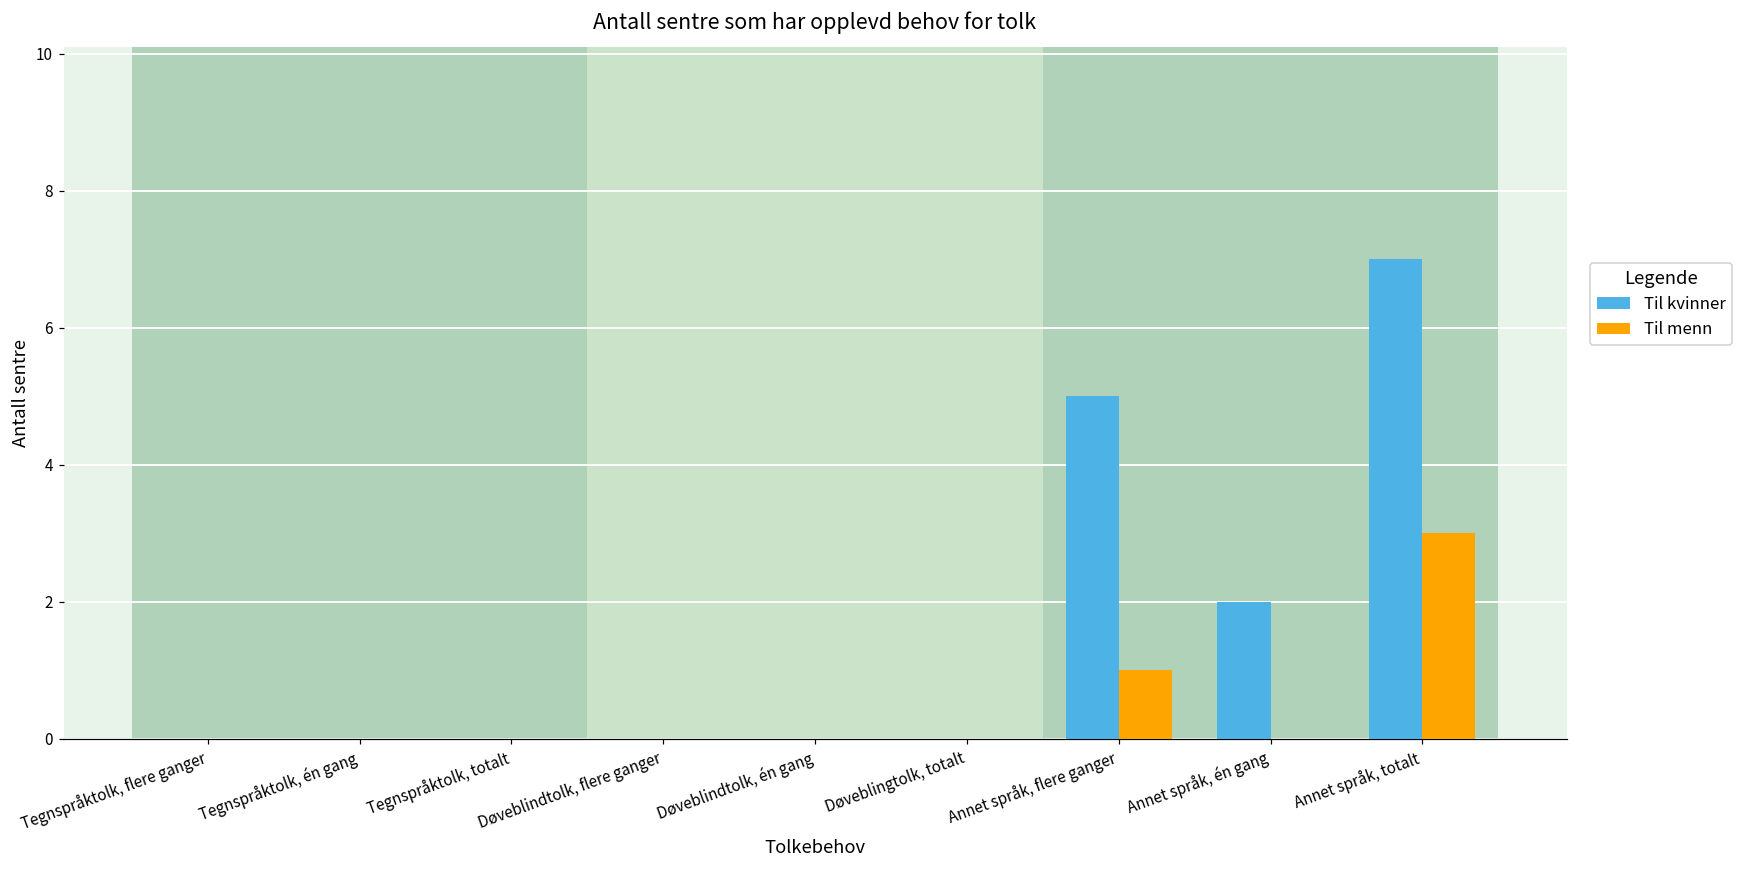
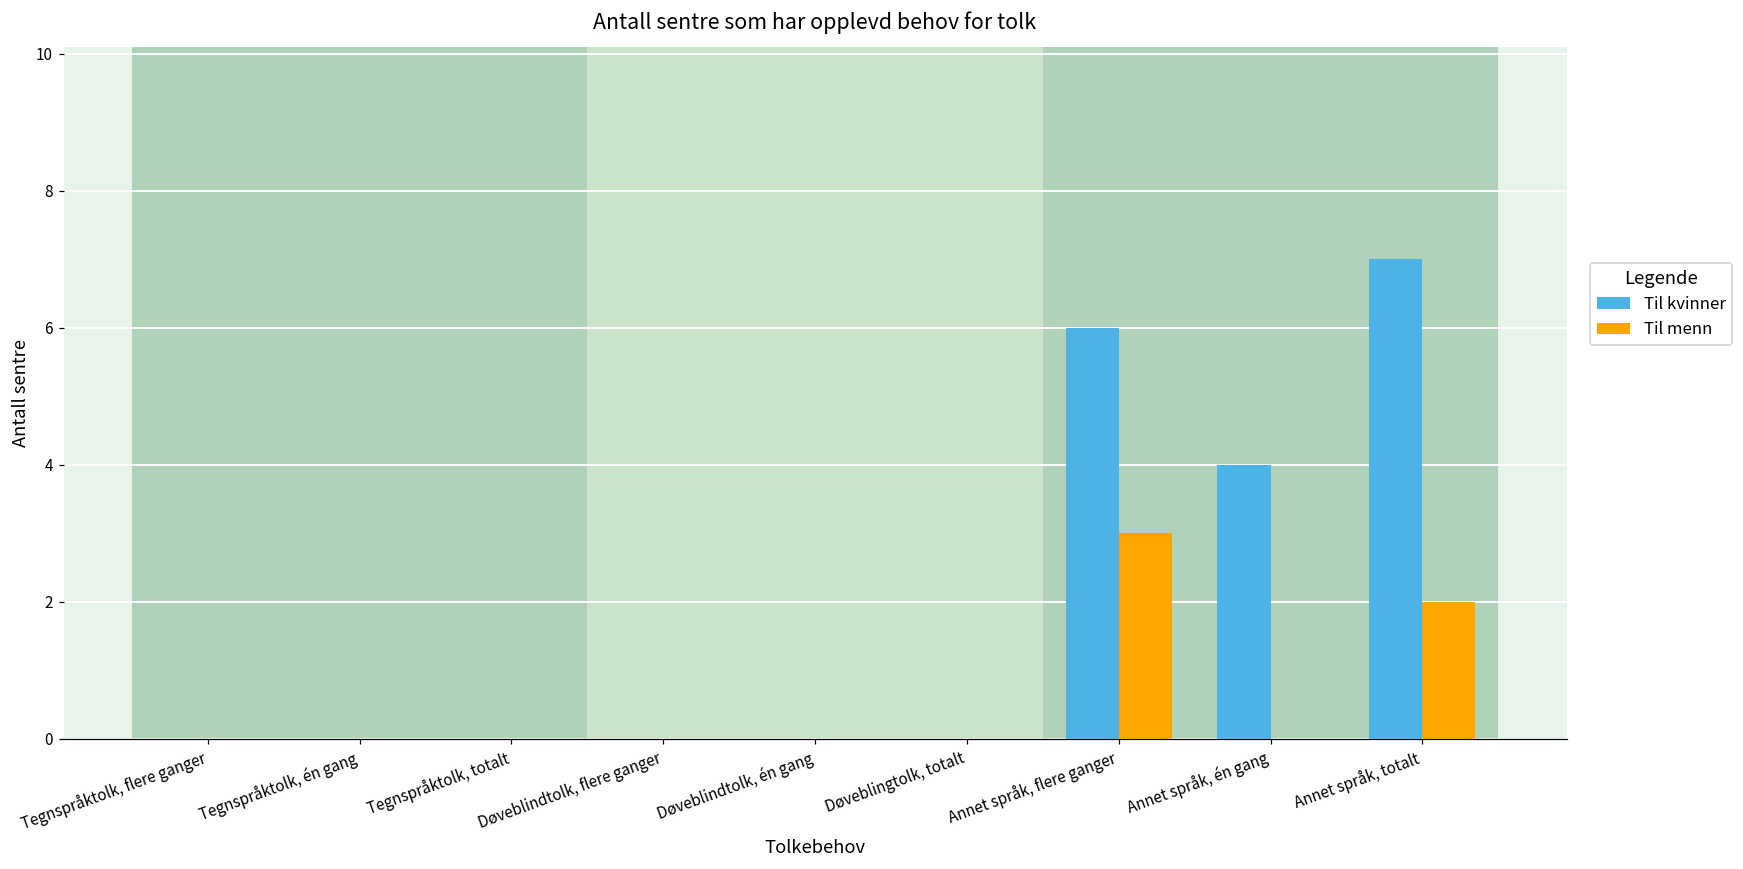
Til kvinner, Annet språk, flere ganger: 5 -> 6
Til menn, Annet språk, flere ganger: 1 -> 3
Til kvinner, Annet språk, én gang: 2 -> 4
Til menn, Annet språk, totalt: 3 -> 2
